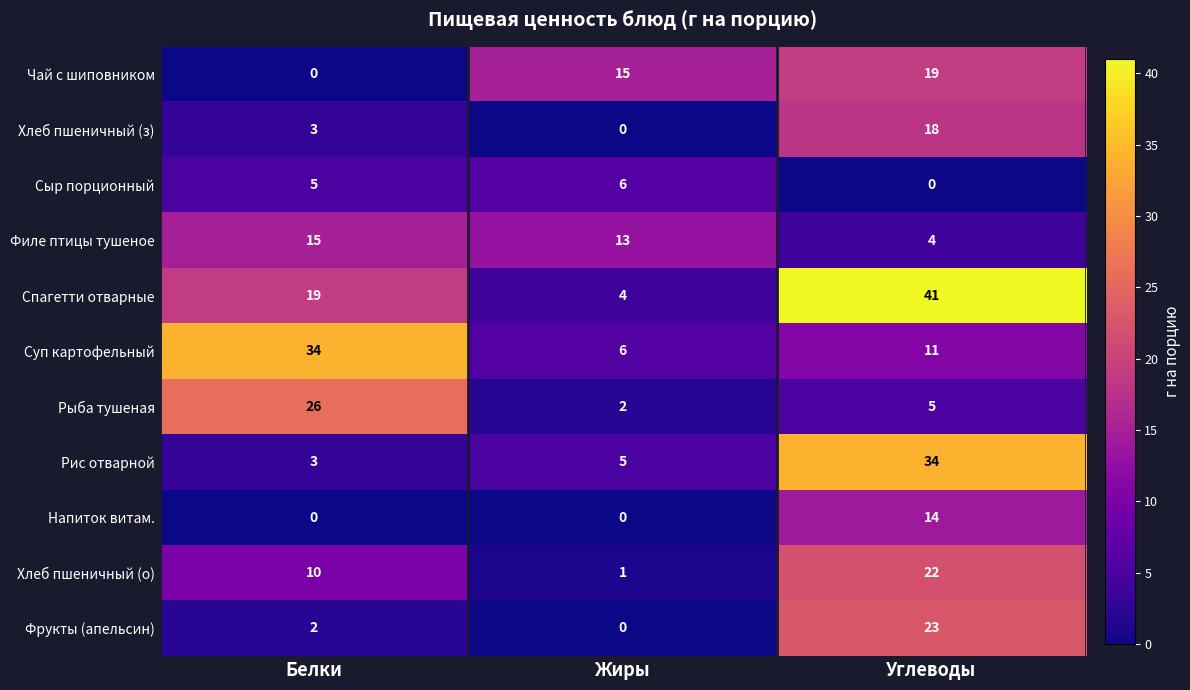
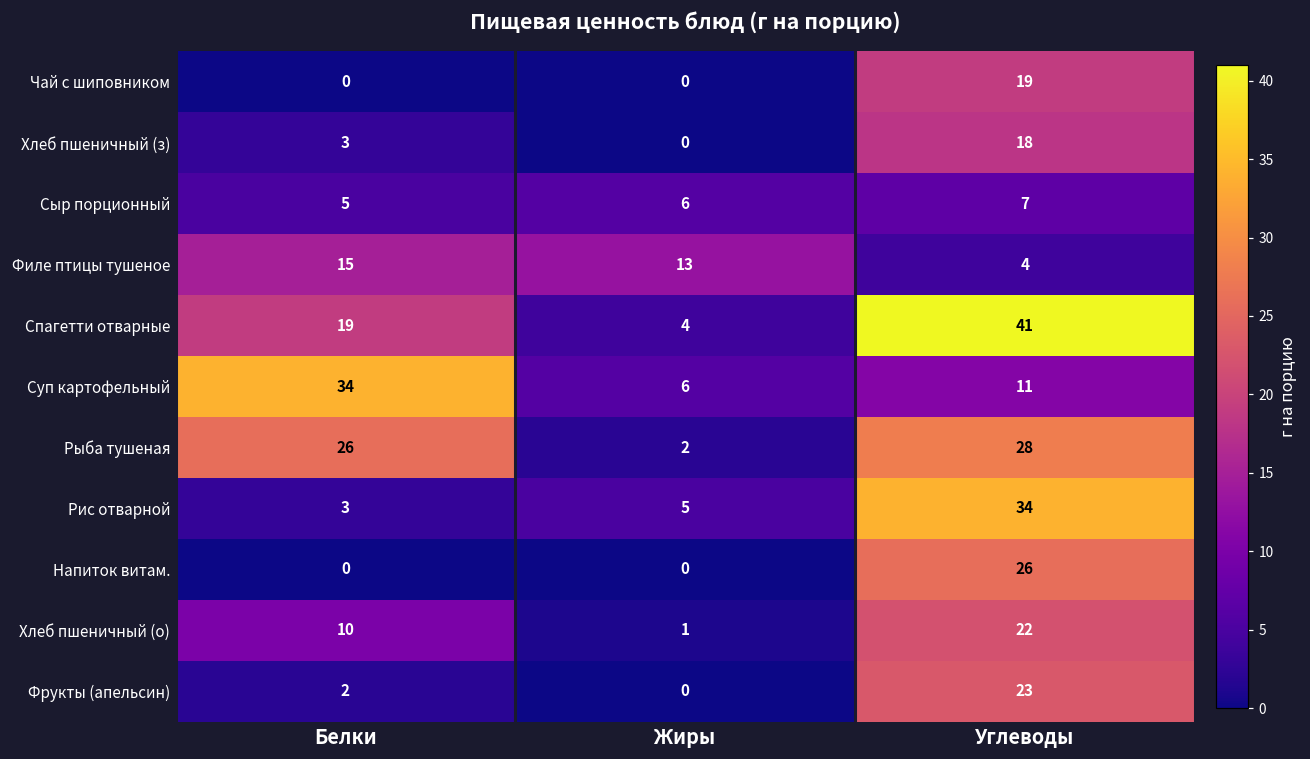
Чай с шиповником, Жиры: 15 -> 0
Сыр порционный, Углеводы: 0 -> 7
Рыба тушеная, Углеводы: 5 -> 28
Напиток витам., Углеводы: 14 -> 26
